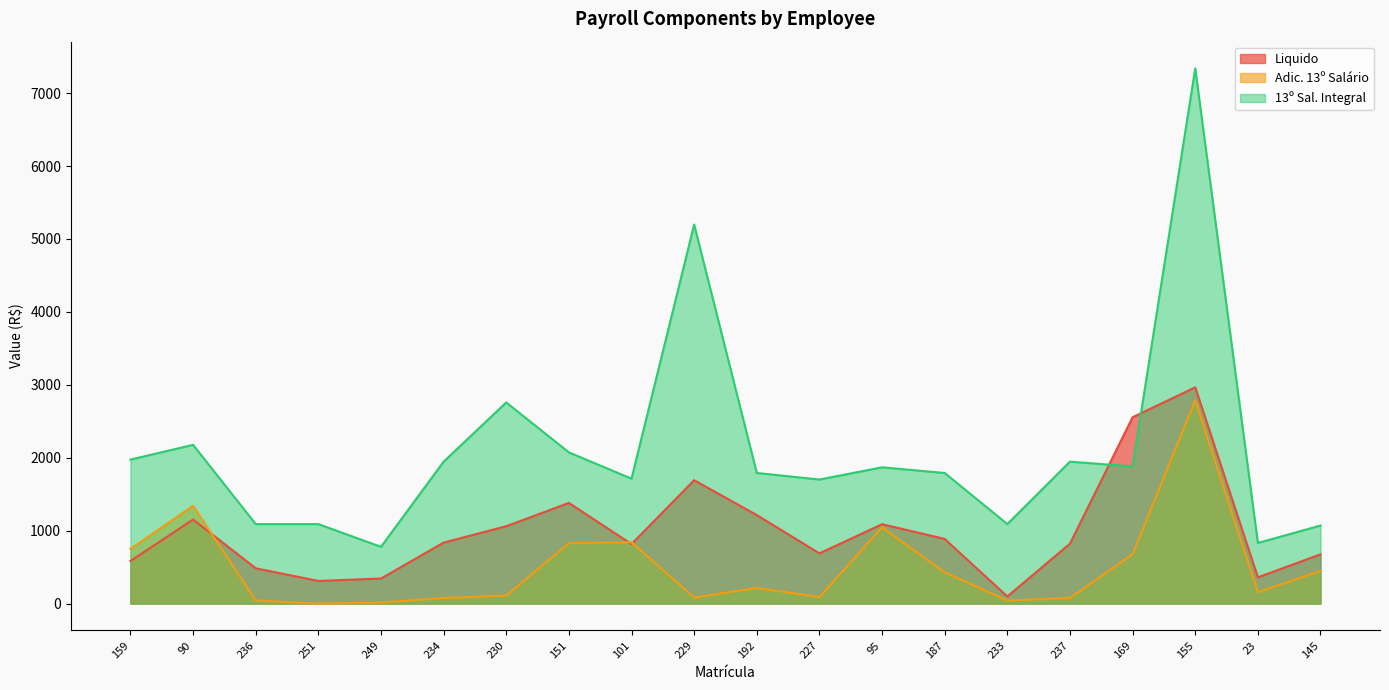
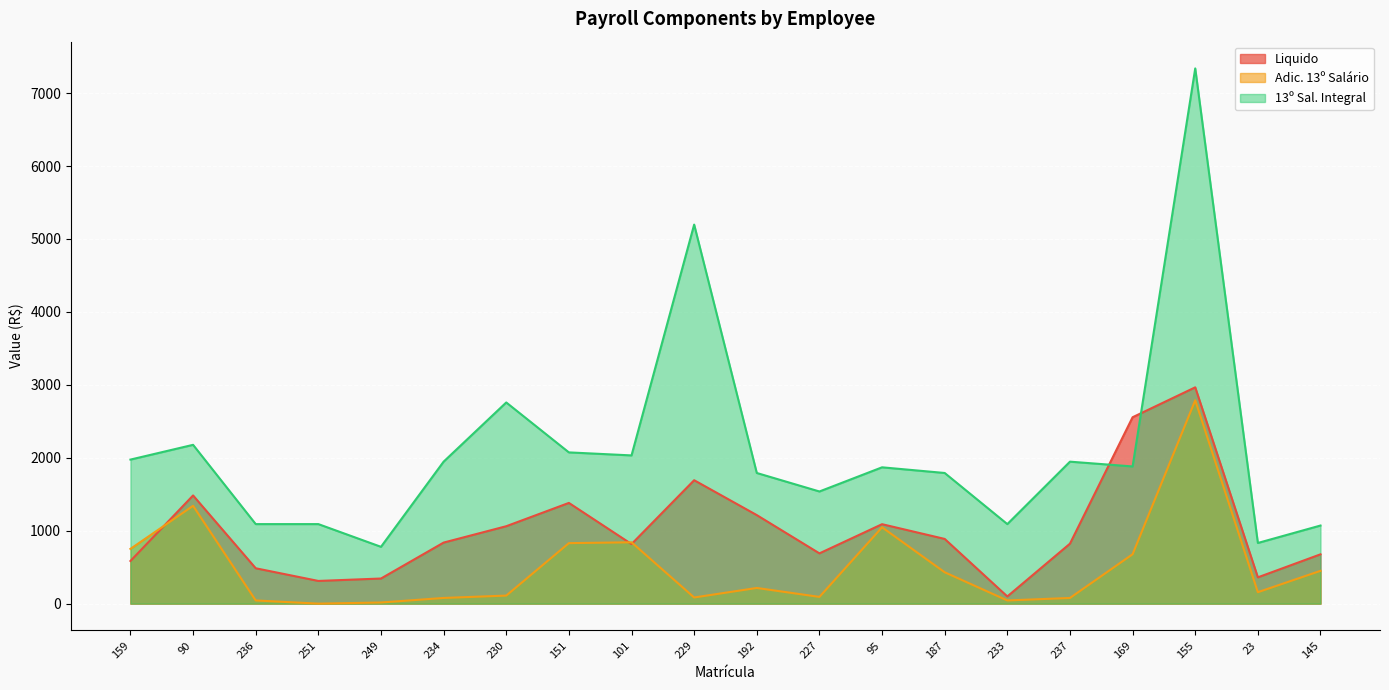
Liquido, 90: 1200 -> 1500
13º Sal. Integral, 101: 1700 -> 2000
13º Sal. Integral, 227: 1700 -> 1500
